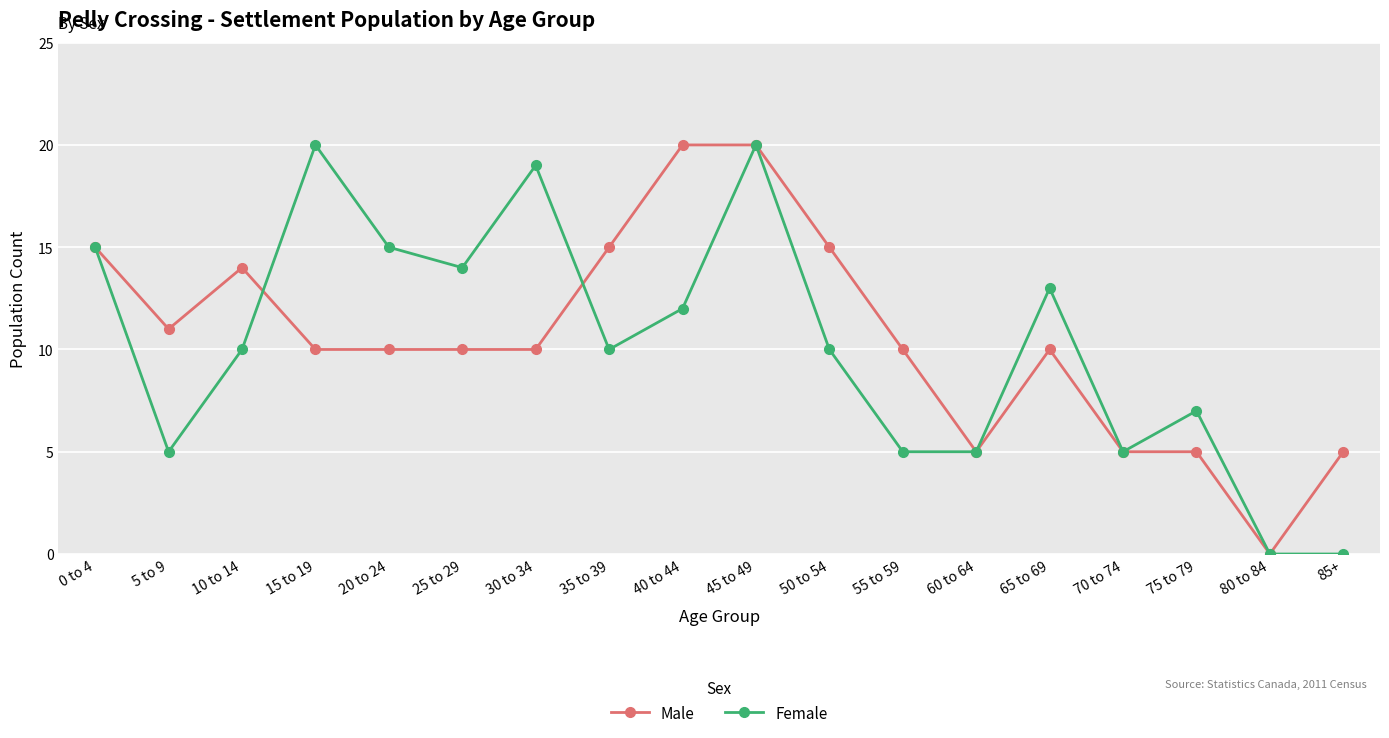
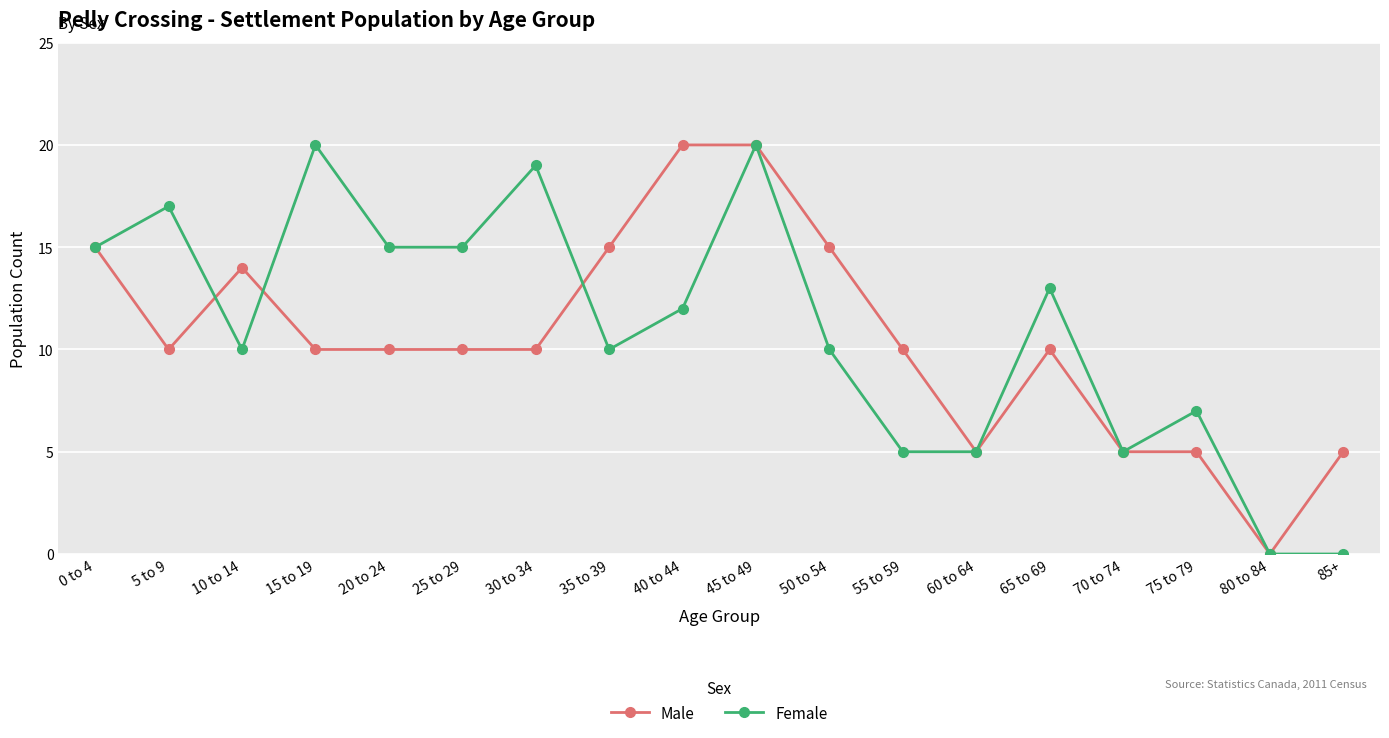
Male, 5 to 9: 11 -> 10
Female, 5 to 9: 5 -> 17
Female, 25 to 29: 14 -> 15
